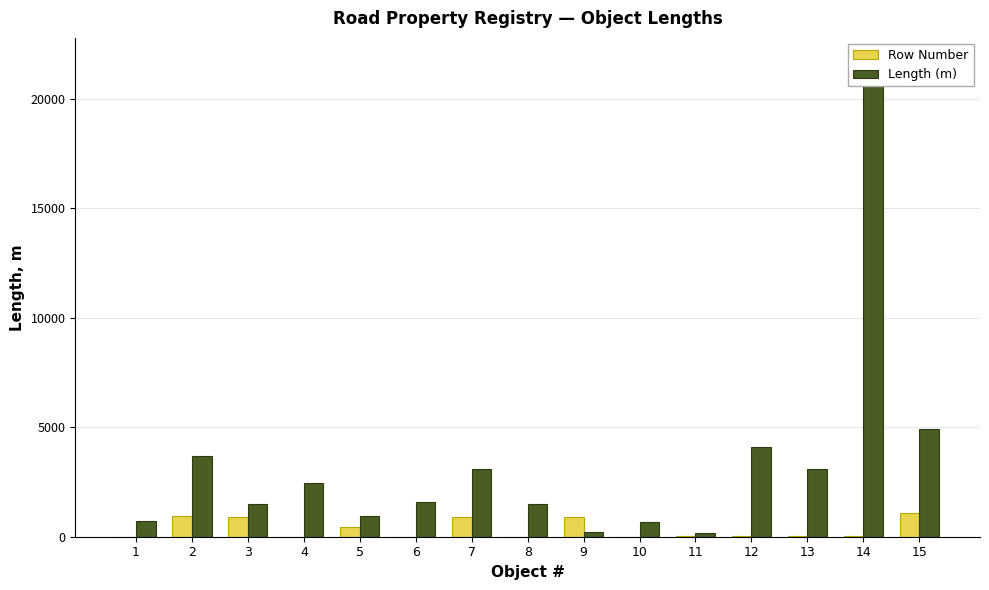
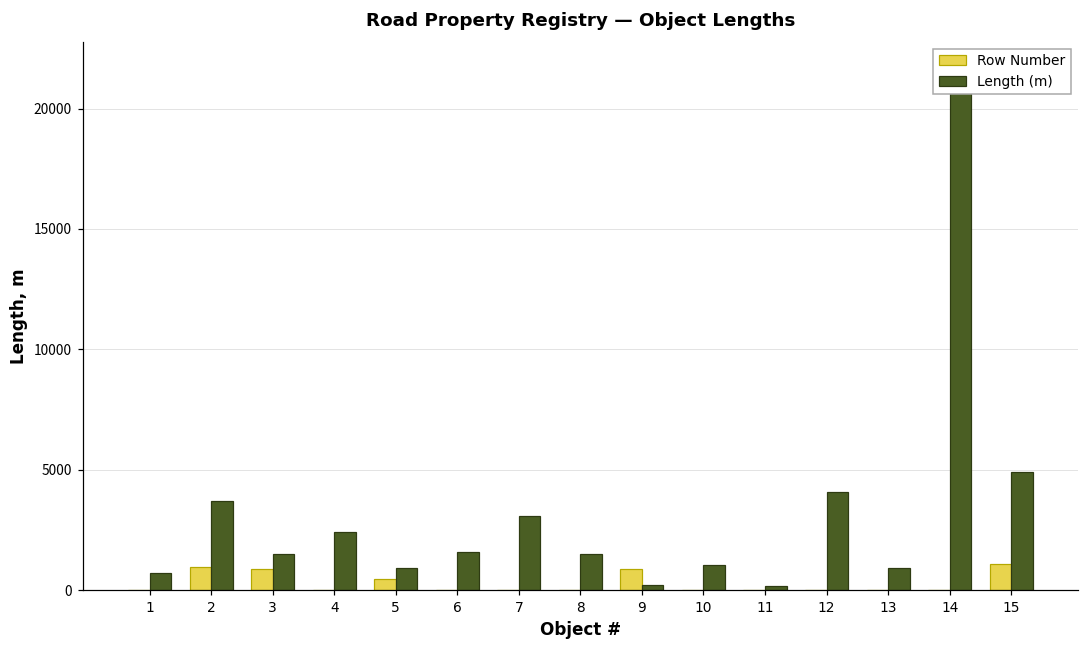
Row Number, 7: 900 -> 0
Length (m), 10: 700 -> 1100
Length (m), 13: 3100 -> 900
